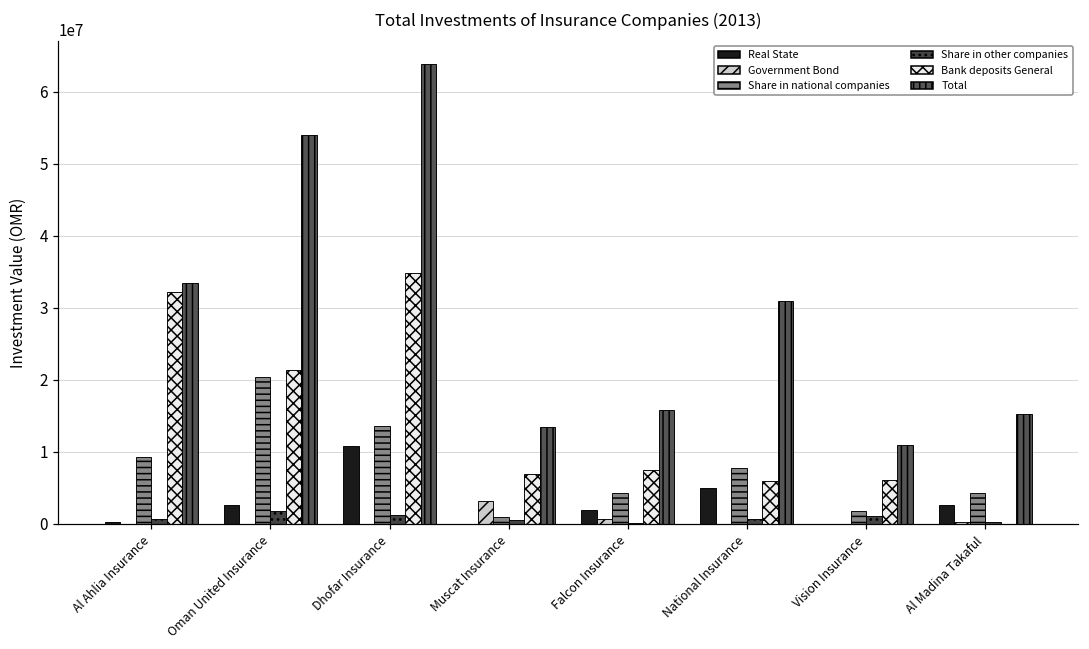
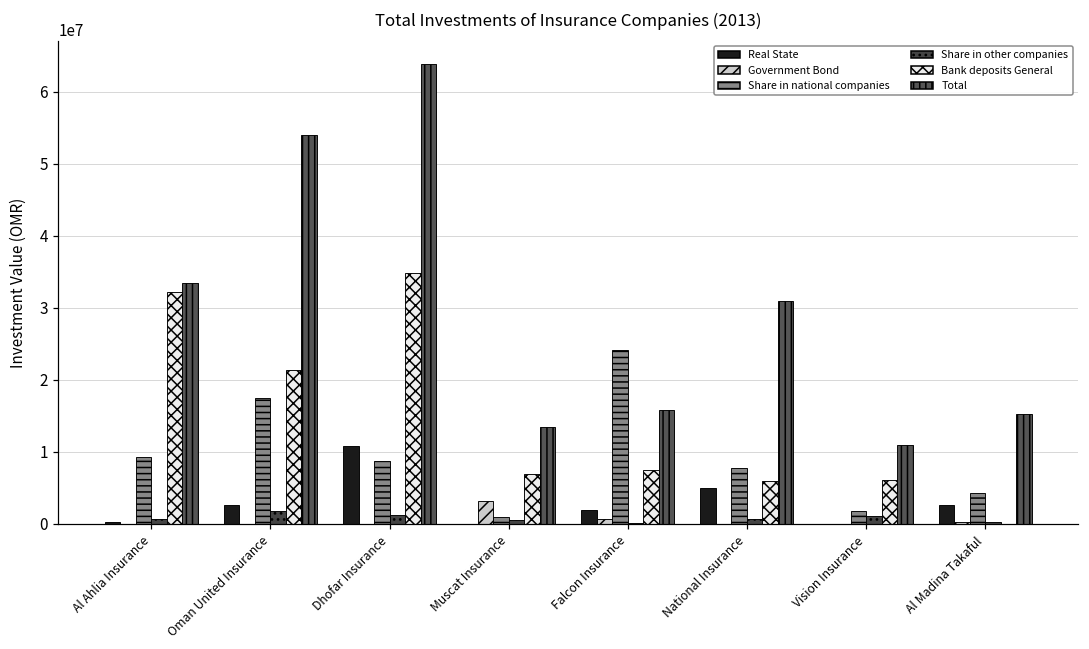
Share in national companies, Oman United Insurance: 20000000 -> 17000000
Share in national companies, Dhofar Insurance: 14000000 -> 9000000
Share in national companies, Falcon Insurance: 4000000 -> 24000000
